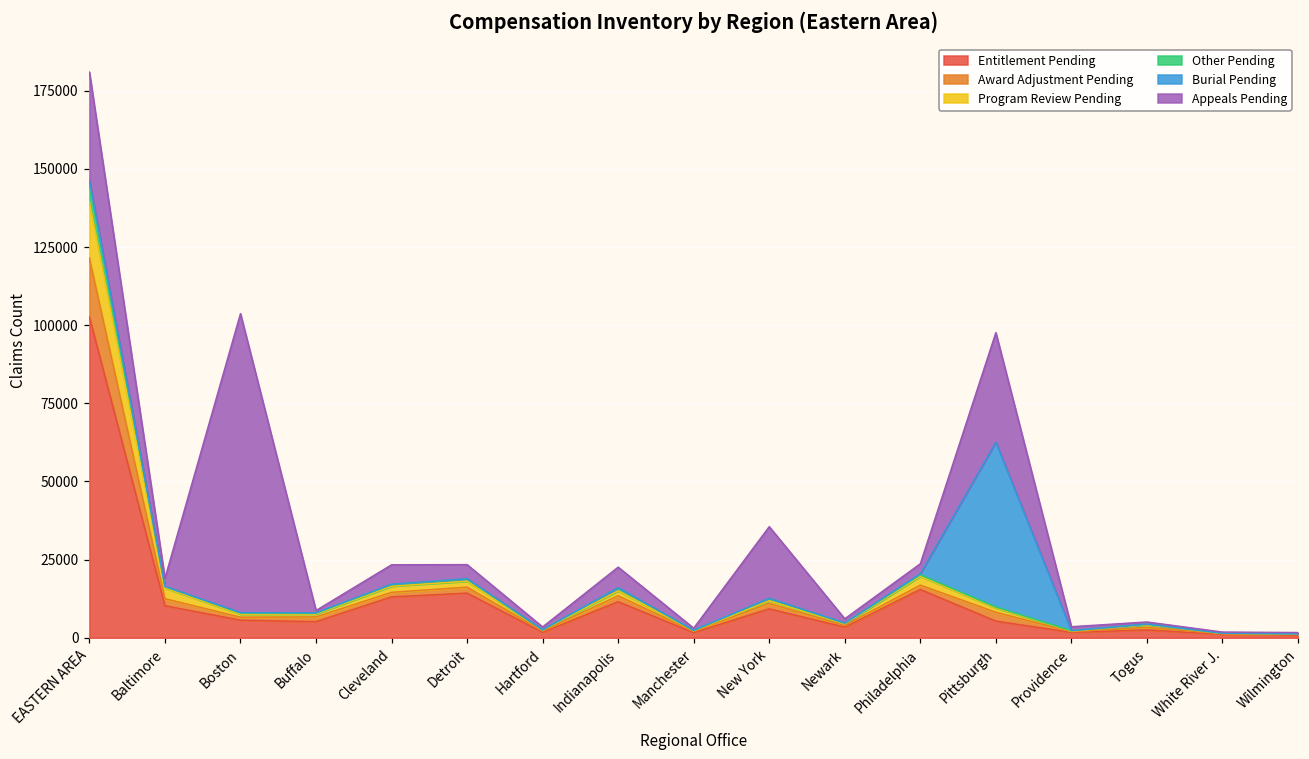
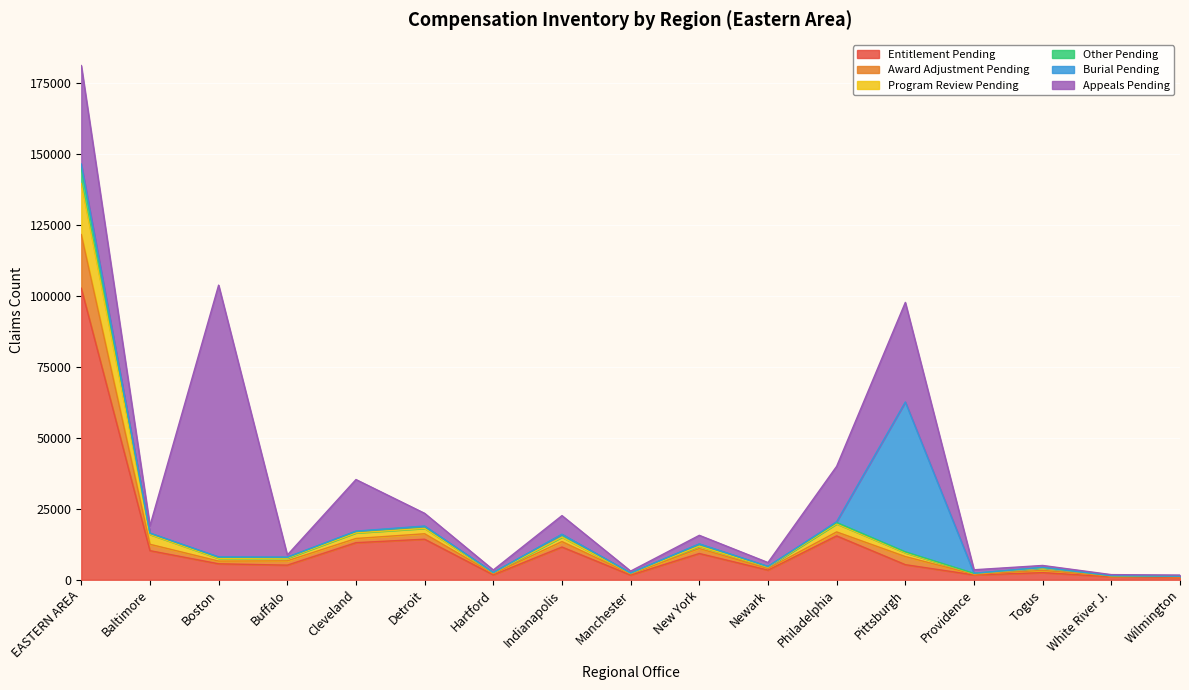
Appeals Pending, Cleveland: 6000 -> 18000
Appeals Pending, New York: 23000 -> 3000
Appeals Pending, Philadelphia: 3000 -> 19000
